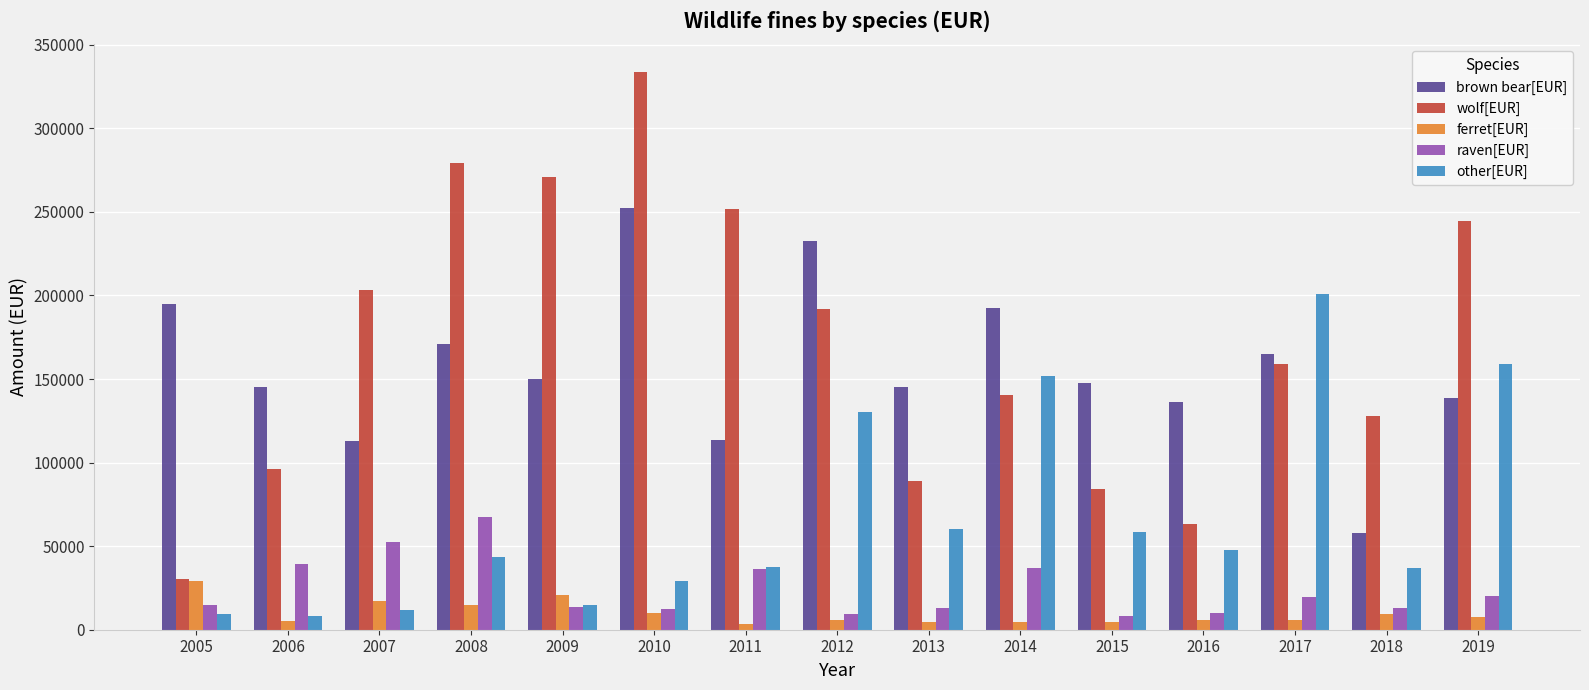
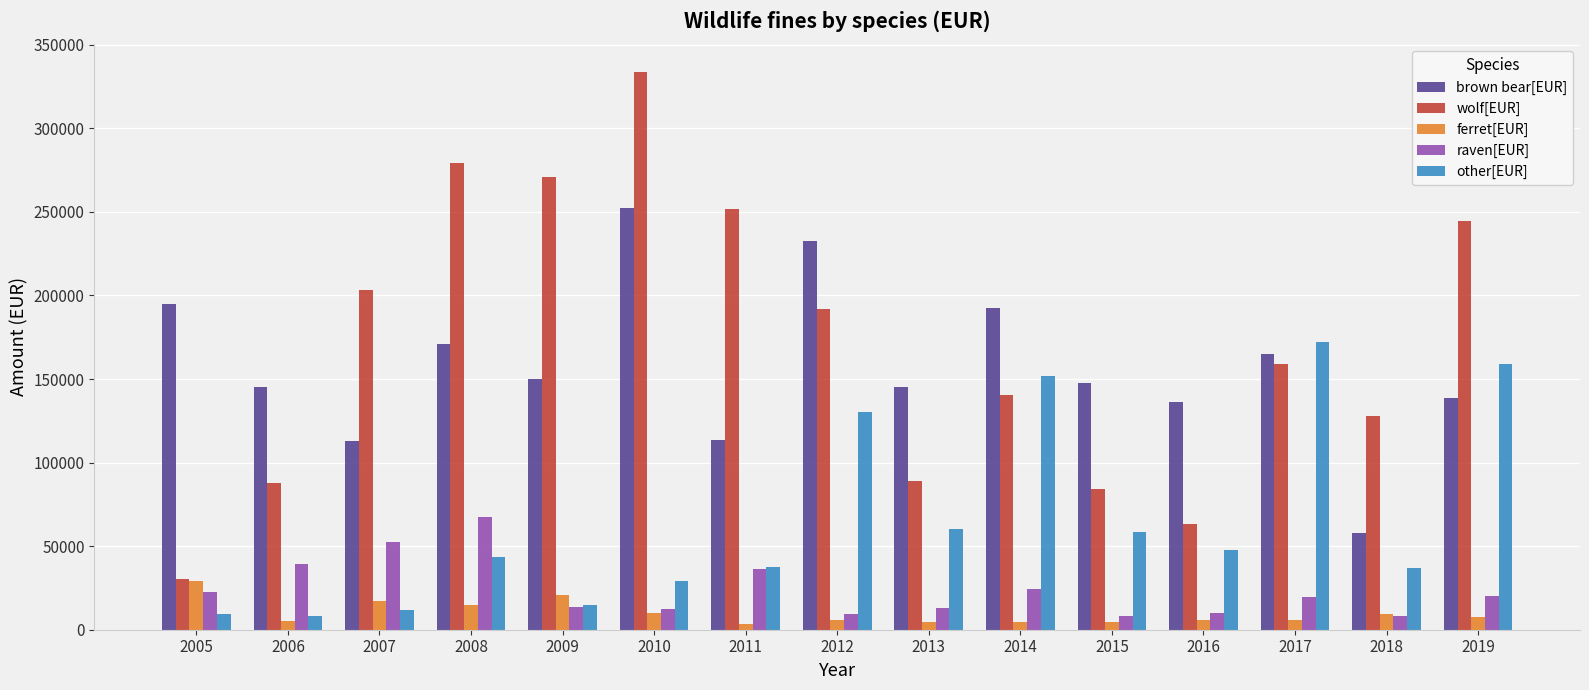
raven[EUR], 2005: 15000 -> 23000
wolf[EUR], 2006: 96000 -> 88000
raven[EUR], 2014: 37000 -> 24000
other[EUR], 2017: 201000 -> 172000
raven[EUR], 2018: 13000 -> 8000
